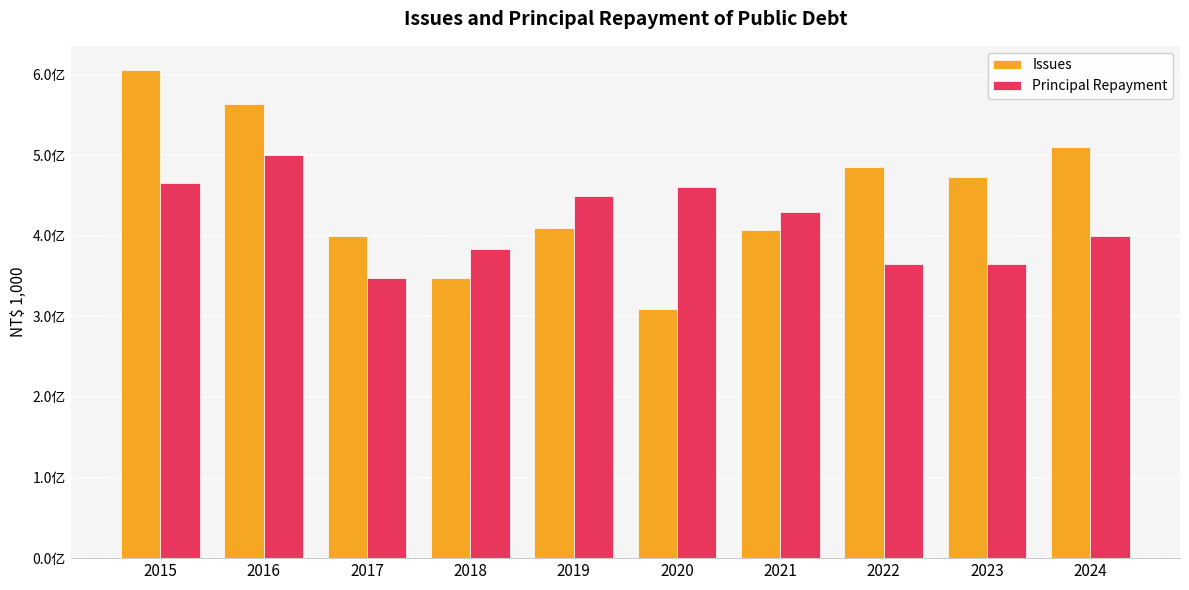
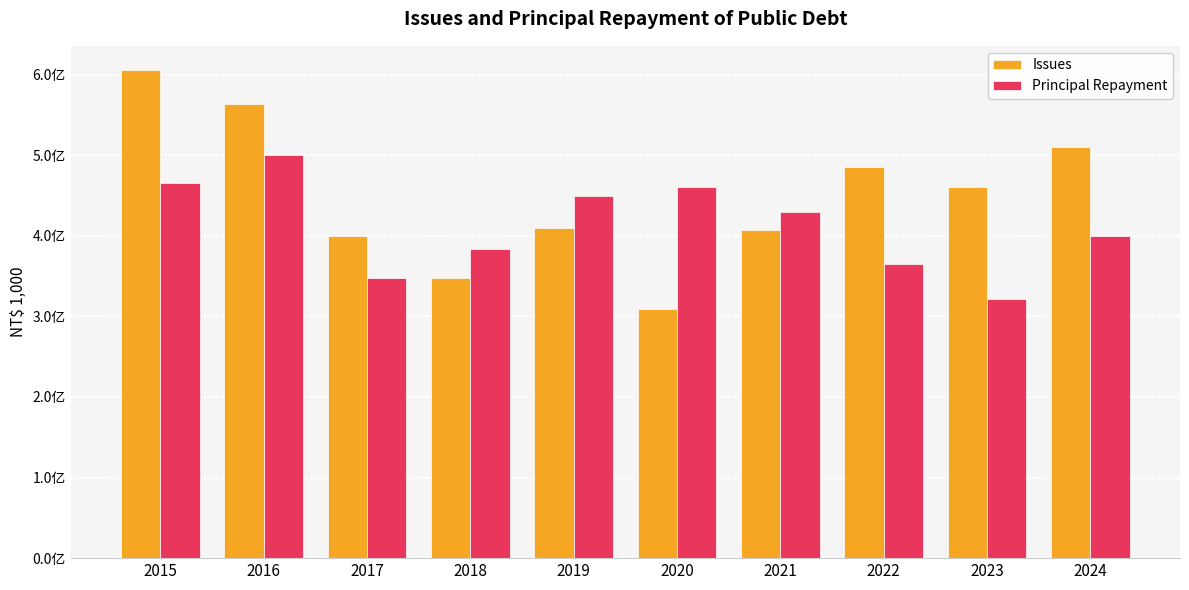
Issues, 2023: 4.7亿 -> 4.6亿
Principal Repayment, 2023: 3.7亿 -> 3.2亿
